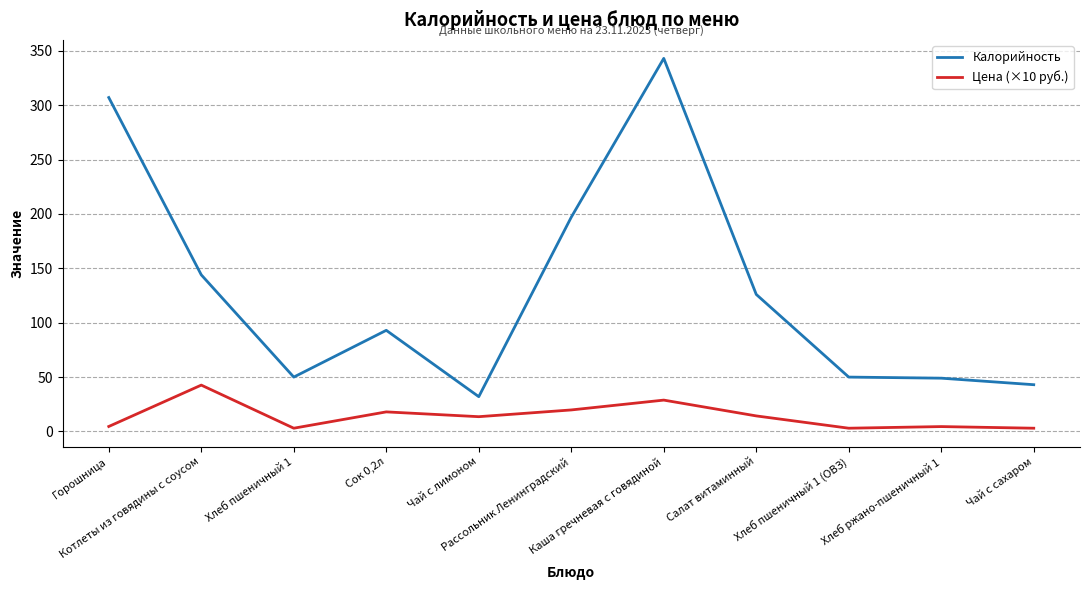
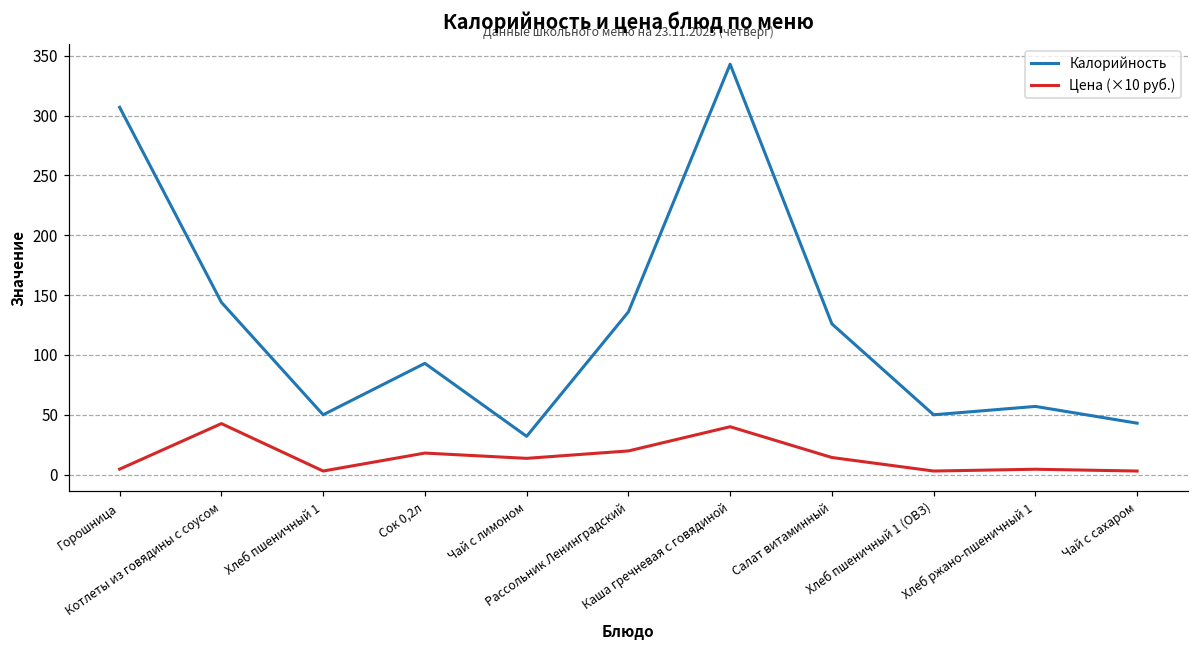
Калорийность, Рассольник Ленинградский: 197 -> 136
Цена (×10 руб.), Каша гречневая с говядиной: 29 -> 40
Калорийность, Хлеб ржано-пшеничный 1: 49 -> 57
